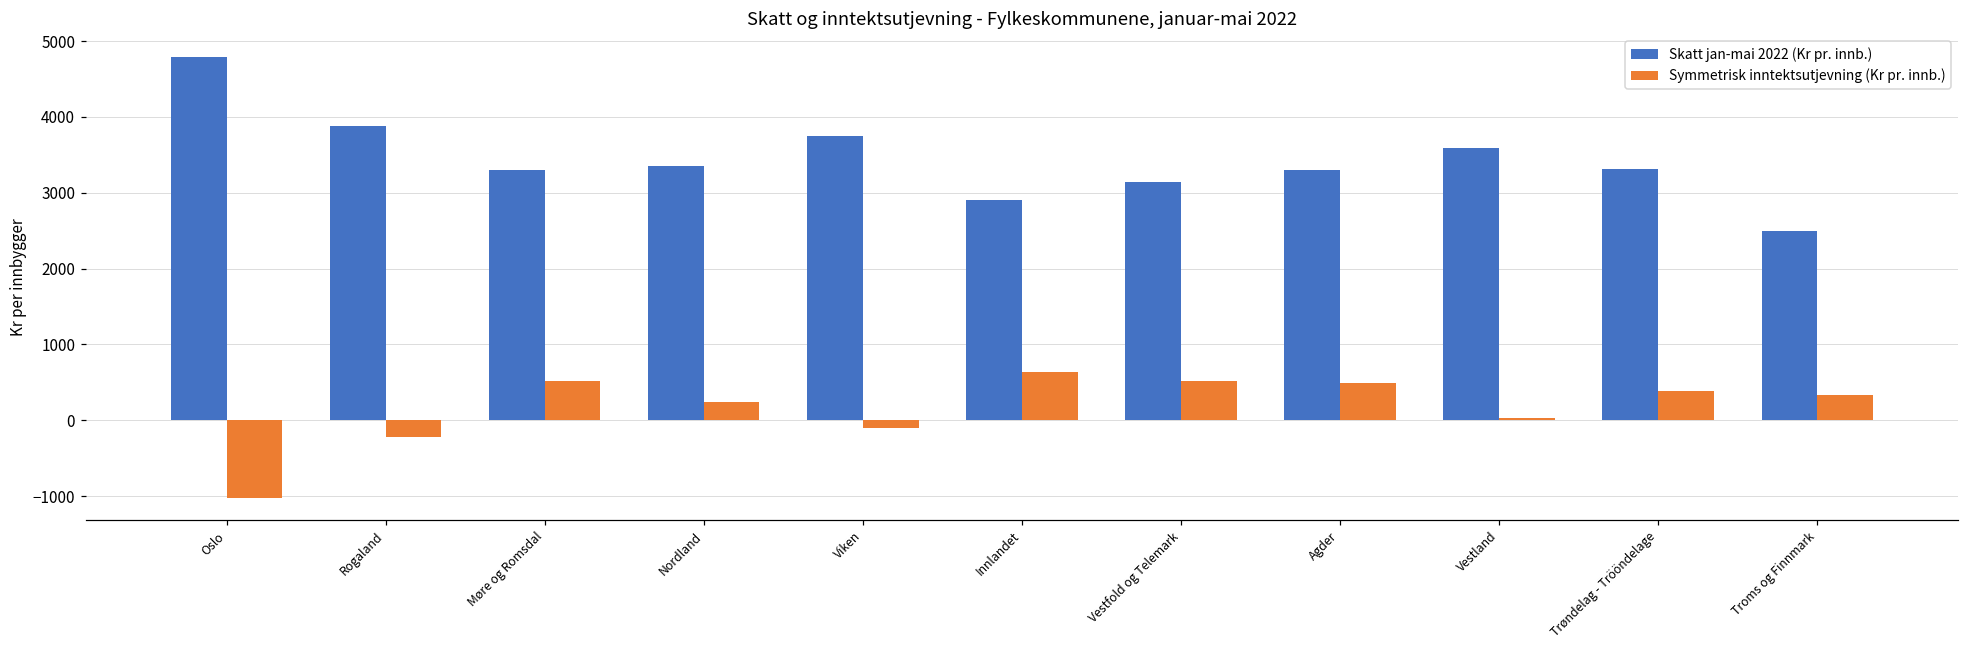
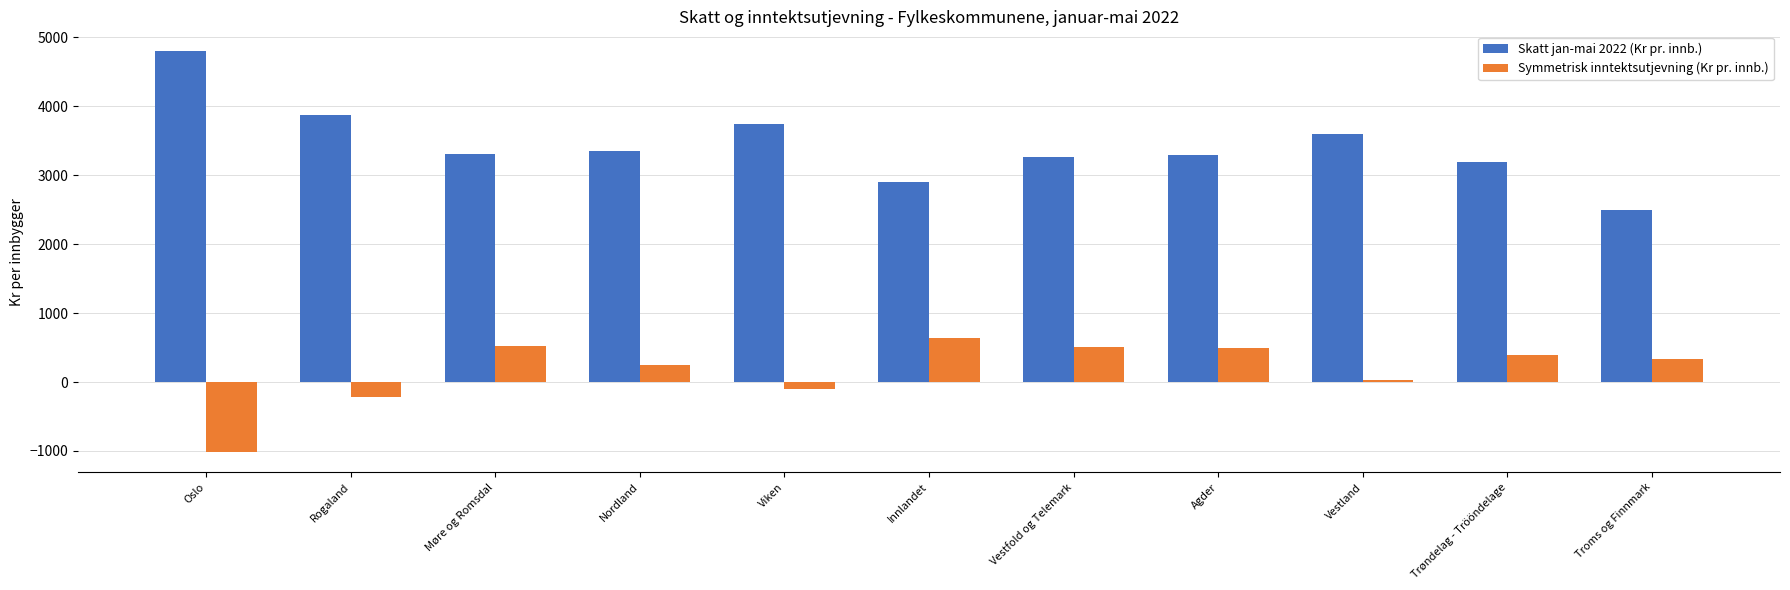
Skatt jan-mai 2022 (Kr pr. innb.), Vestfold og Telemark: 3100 -> 3300
Skatt jan-mai 2022 (Kr pr. innb.), Trøndelag - Trööndelage: 3300 -> 3200
